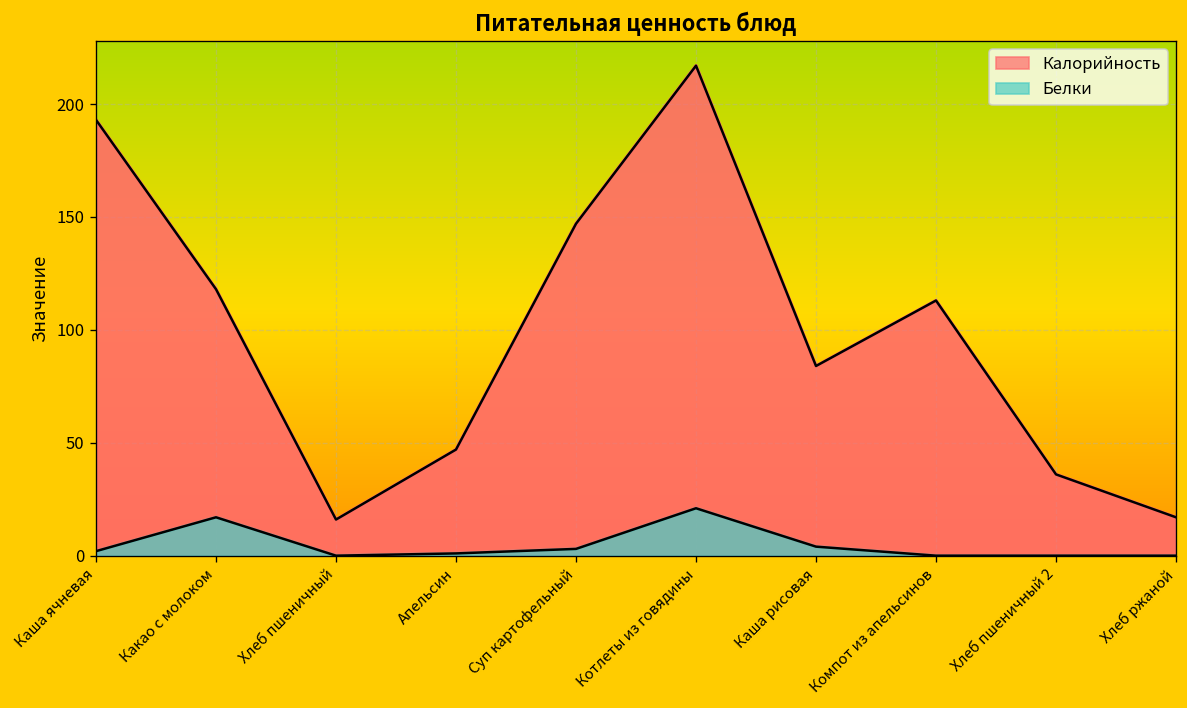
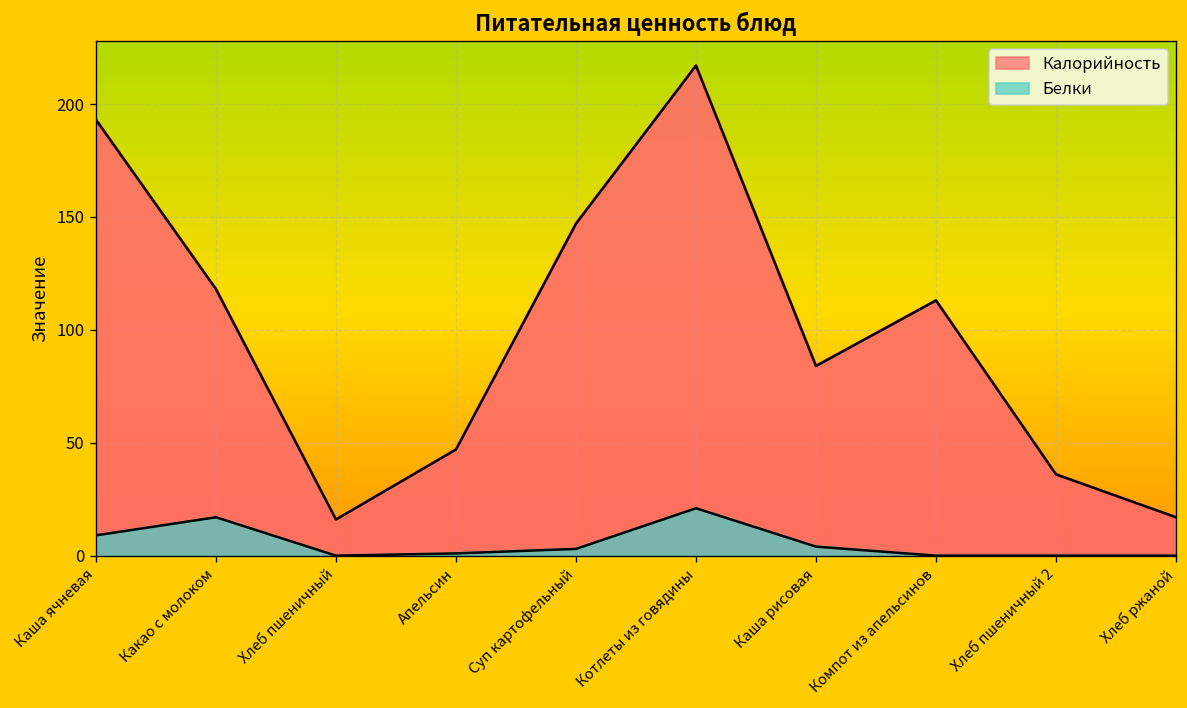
Белки, Каша ячневая: 2 -> 9
